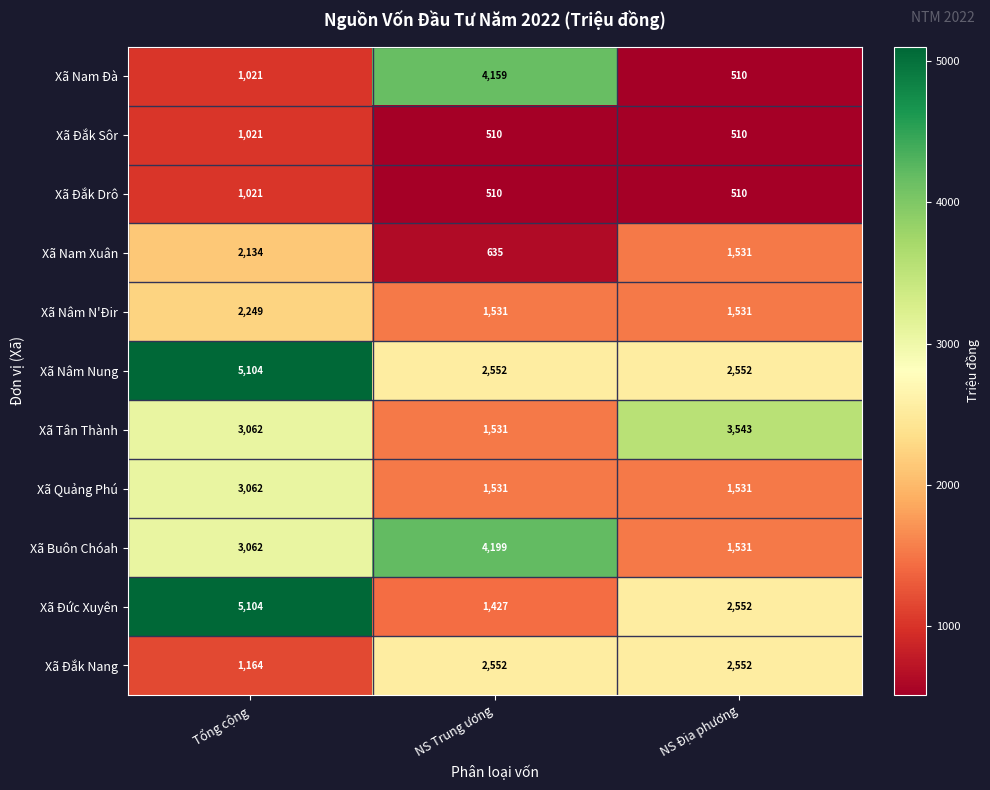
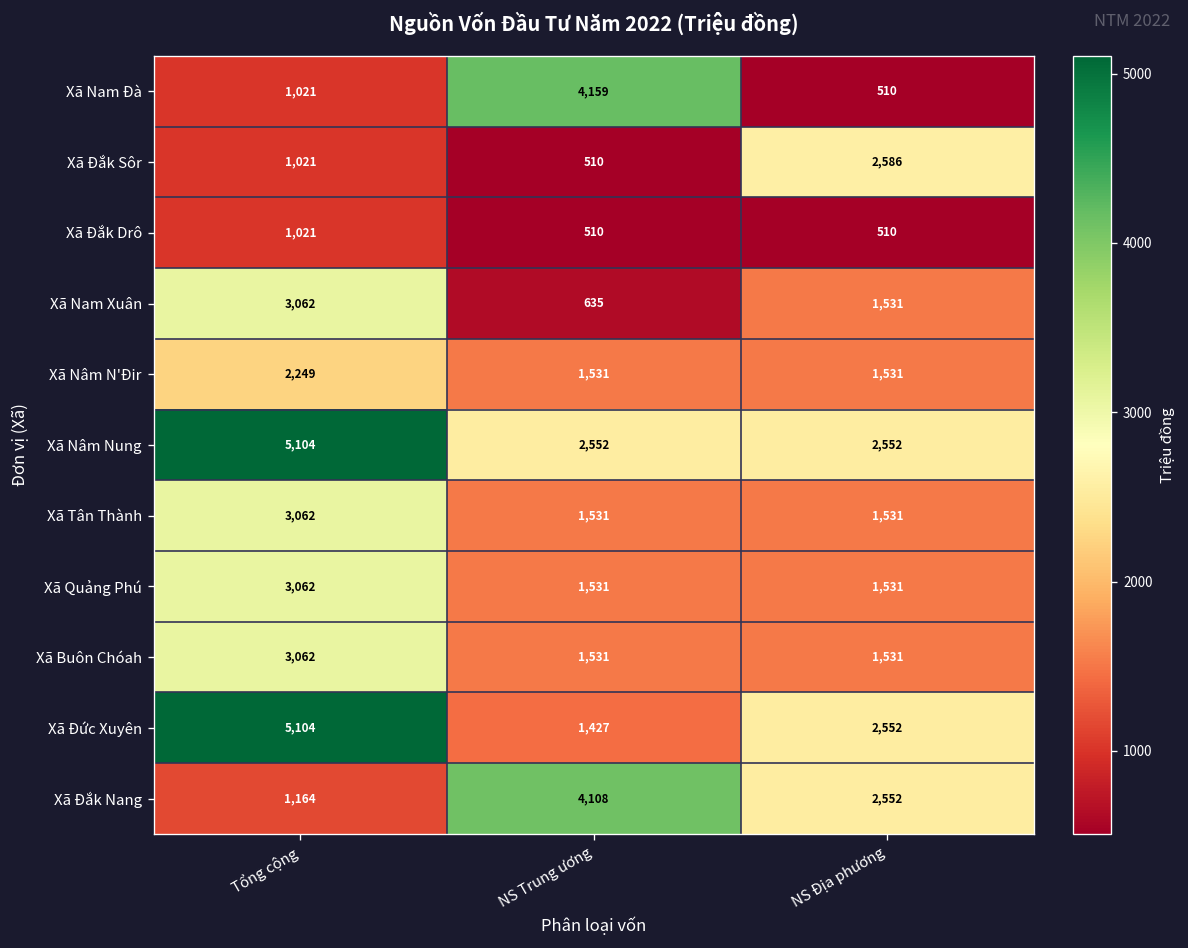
Xã Đắk Sôr, NS Địa phương: 510 -> 2,586
Xã Nam Xuân, Tổng cộng: 2,134 -> 3,062
Xã Tân Thành, NS Địa phương: 3,543 -> 1,531
Xã Buôn Chóah, NS Trung ương: 4,199 -> 1,531
Xã Đắk Nang, NS Trung ương: 2,552 -> 4,108
